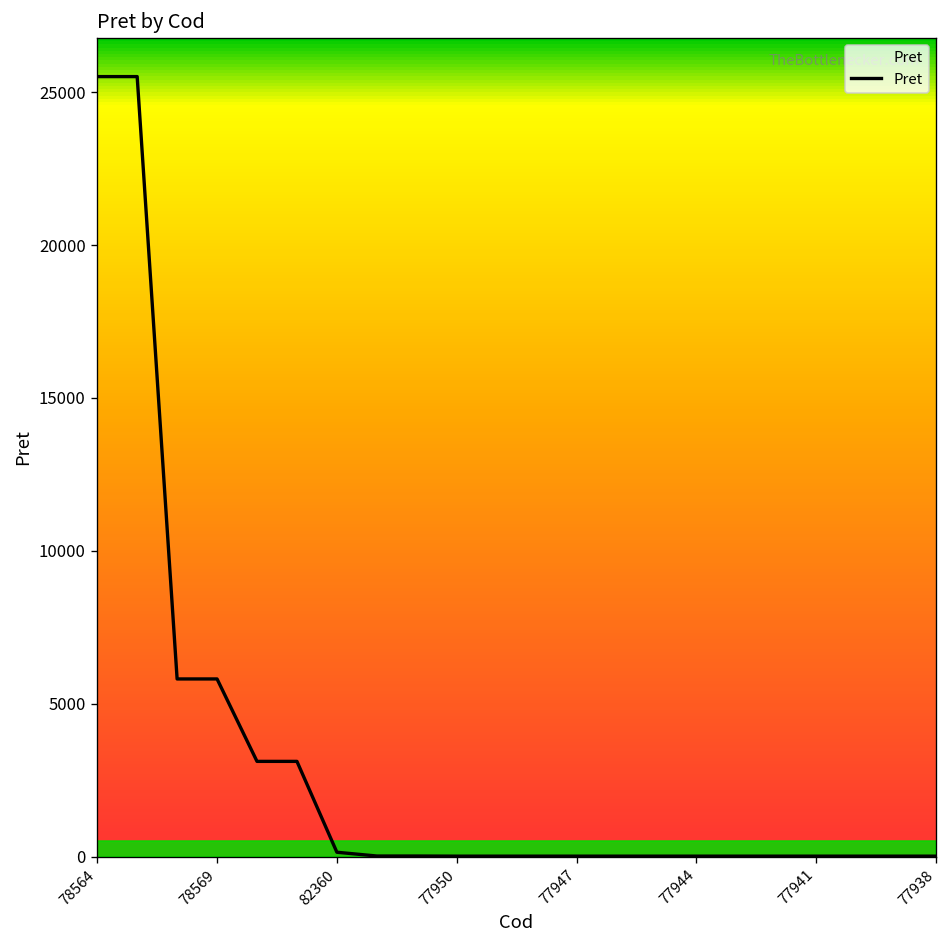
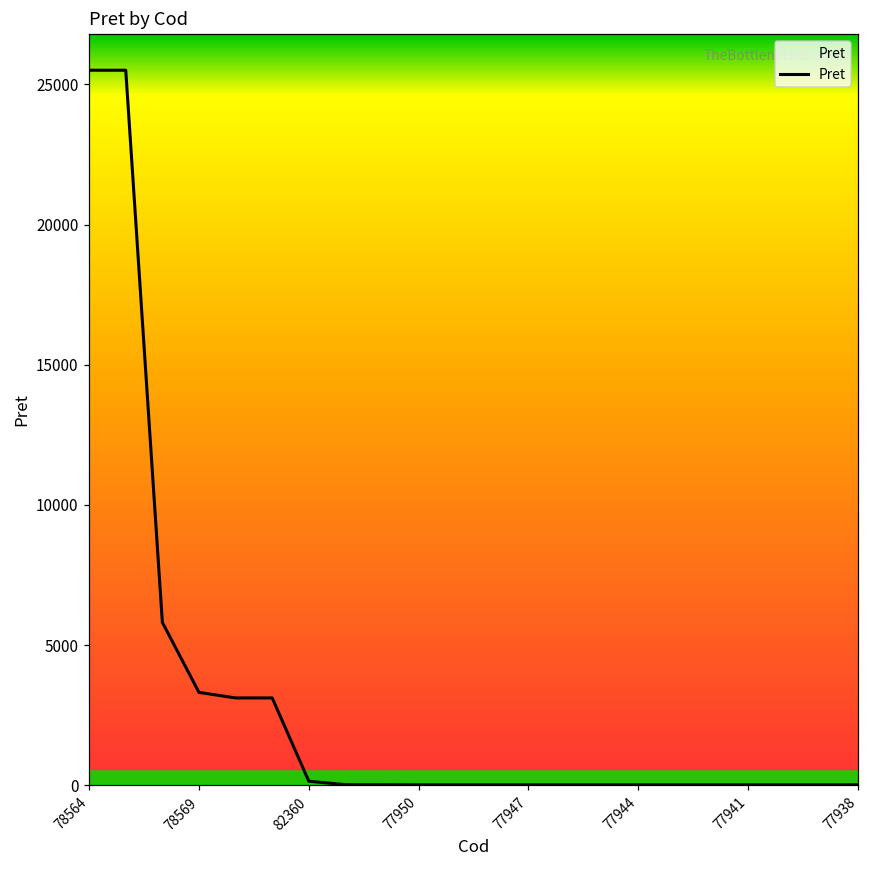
78569: 5800 -> 3300
